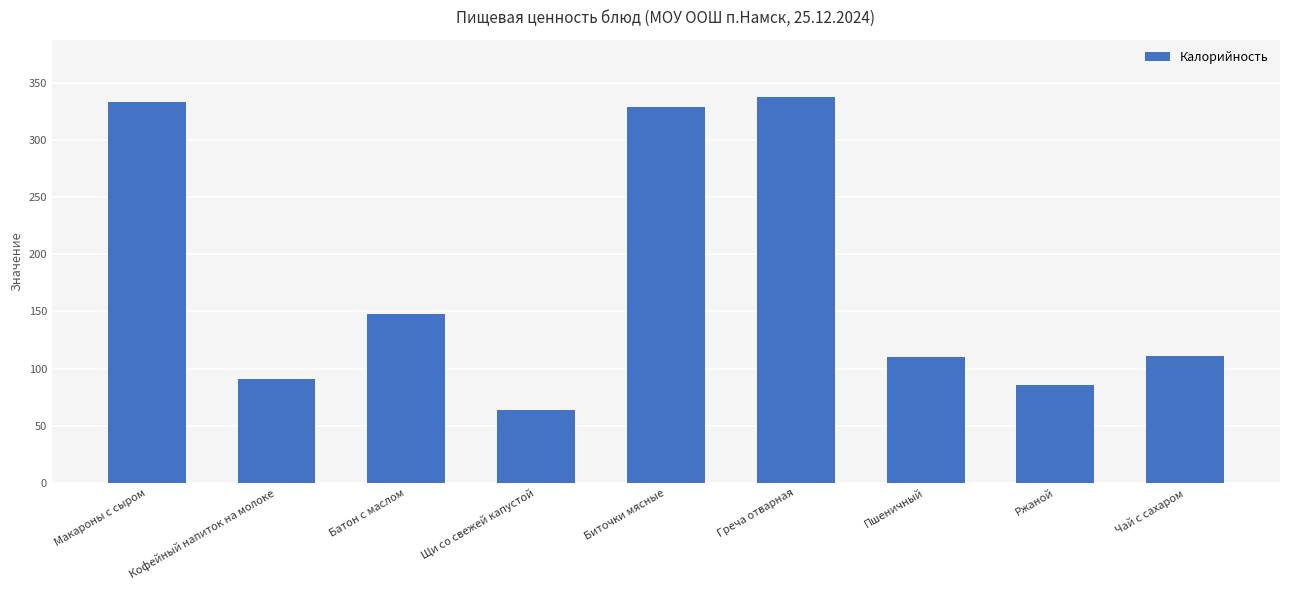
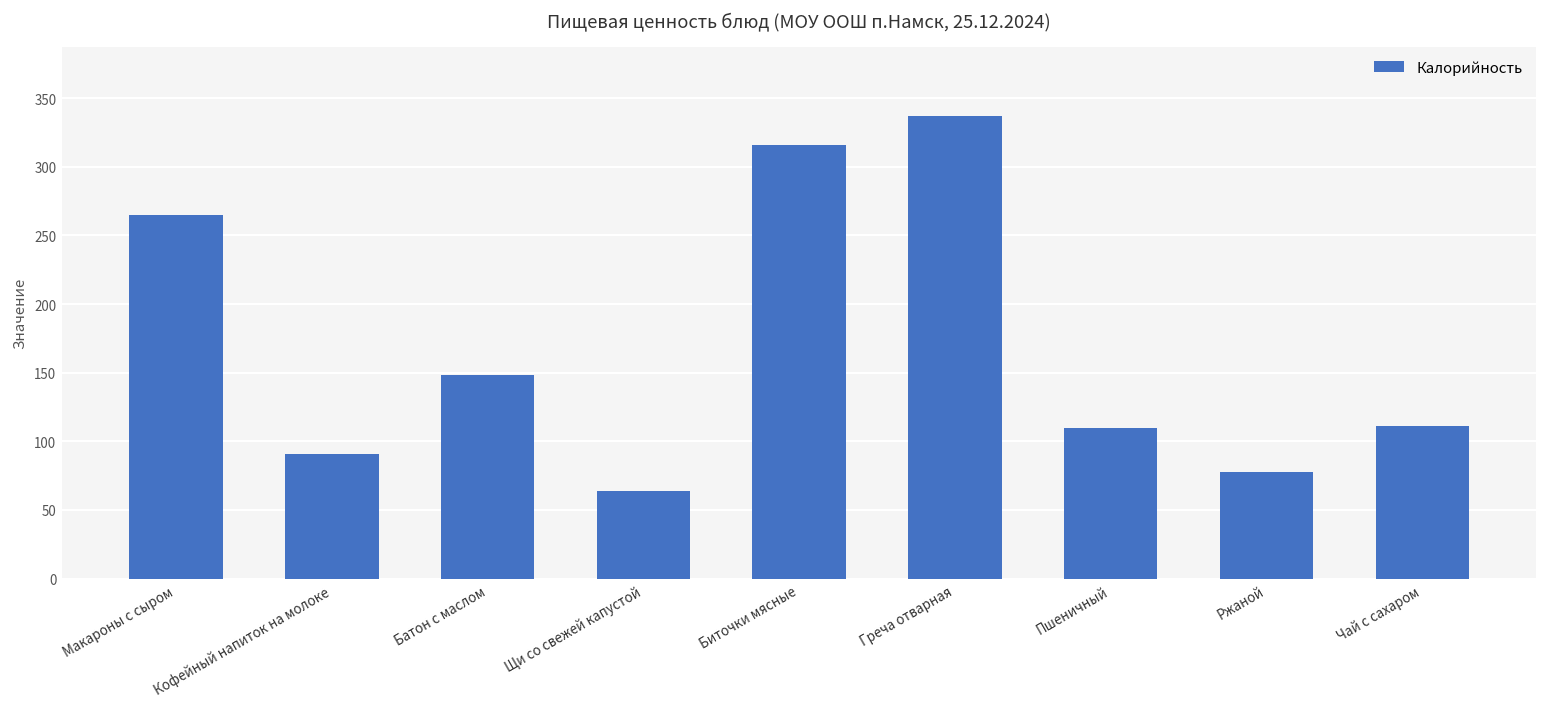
Макароны с сыром: 333 -> 265
Биточки мясные: 329 -> 316
Ржаной: 86 -> 78
